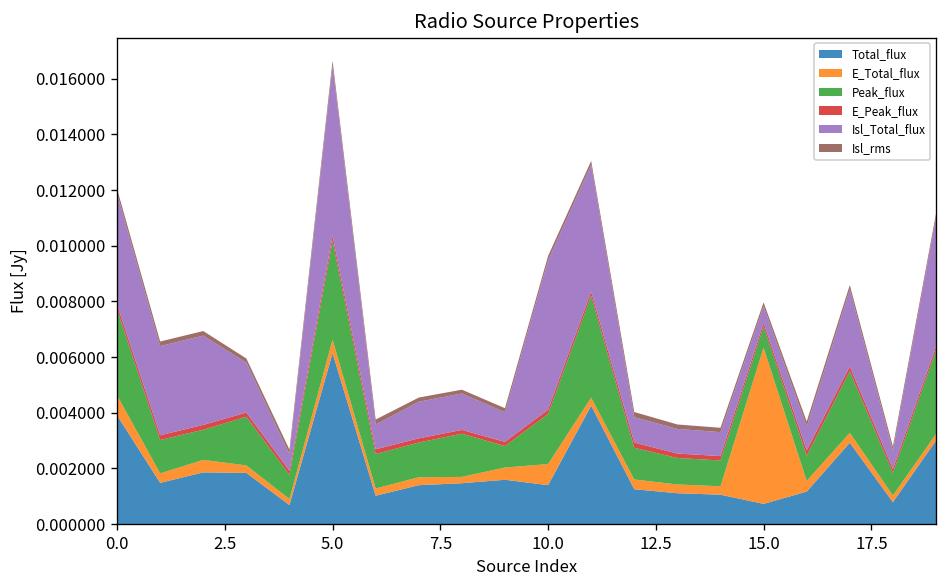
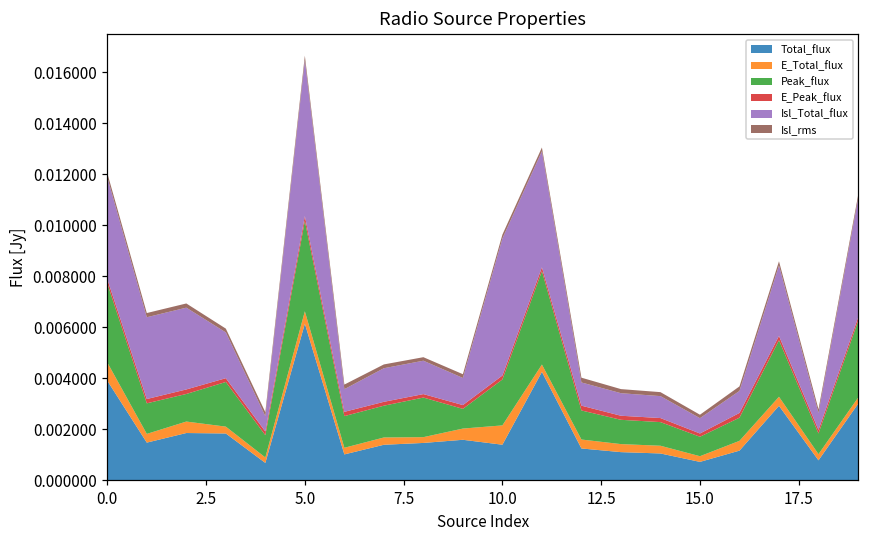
E_Total_flux, 15.0: 0.0056 -> 0.0002
